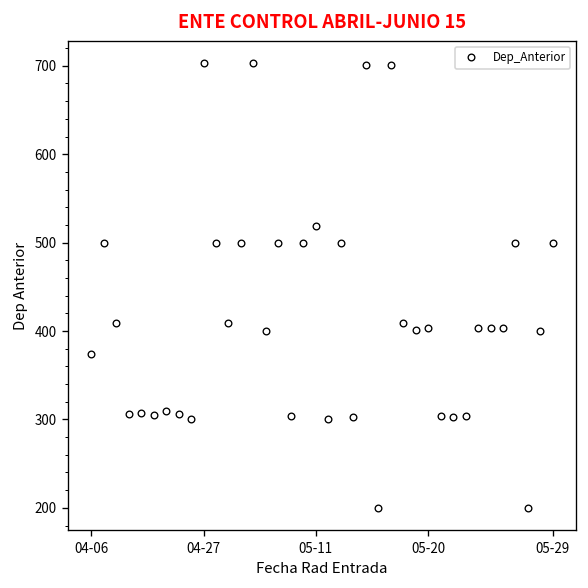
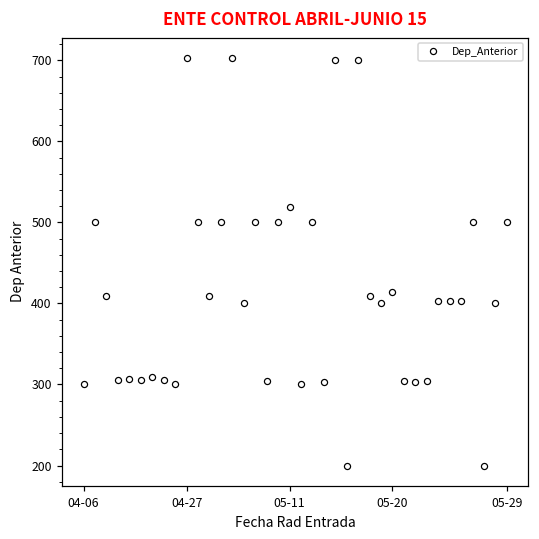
04-06: 370 -> 300
05-20: 400 -> 410
